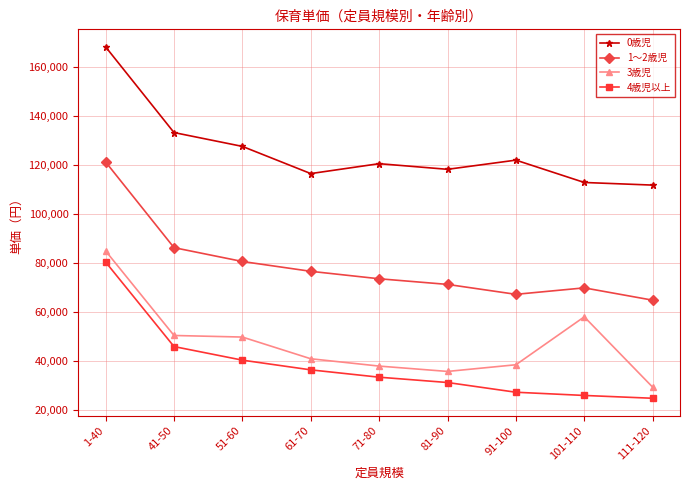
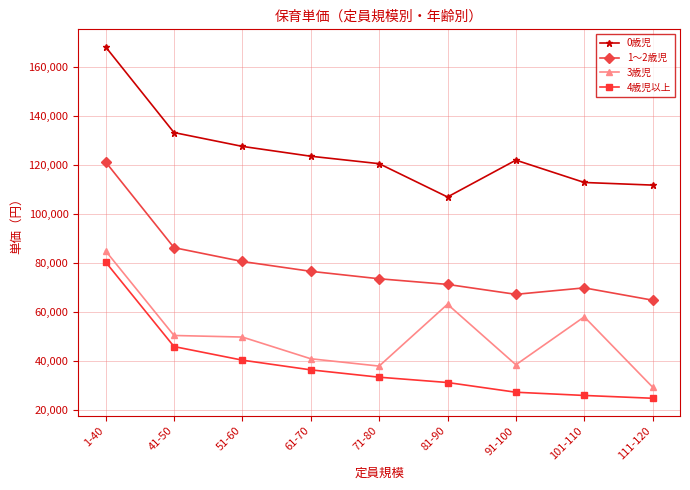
0歳児, 61-70: 116,000 -> 123,000
0歳児, 81-90: 118,000 -> 107,000
3歳児, 81-90: 36,000 -> 63,000
